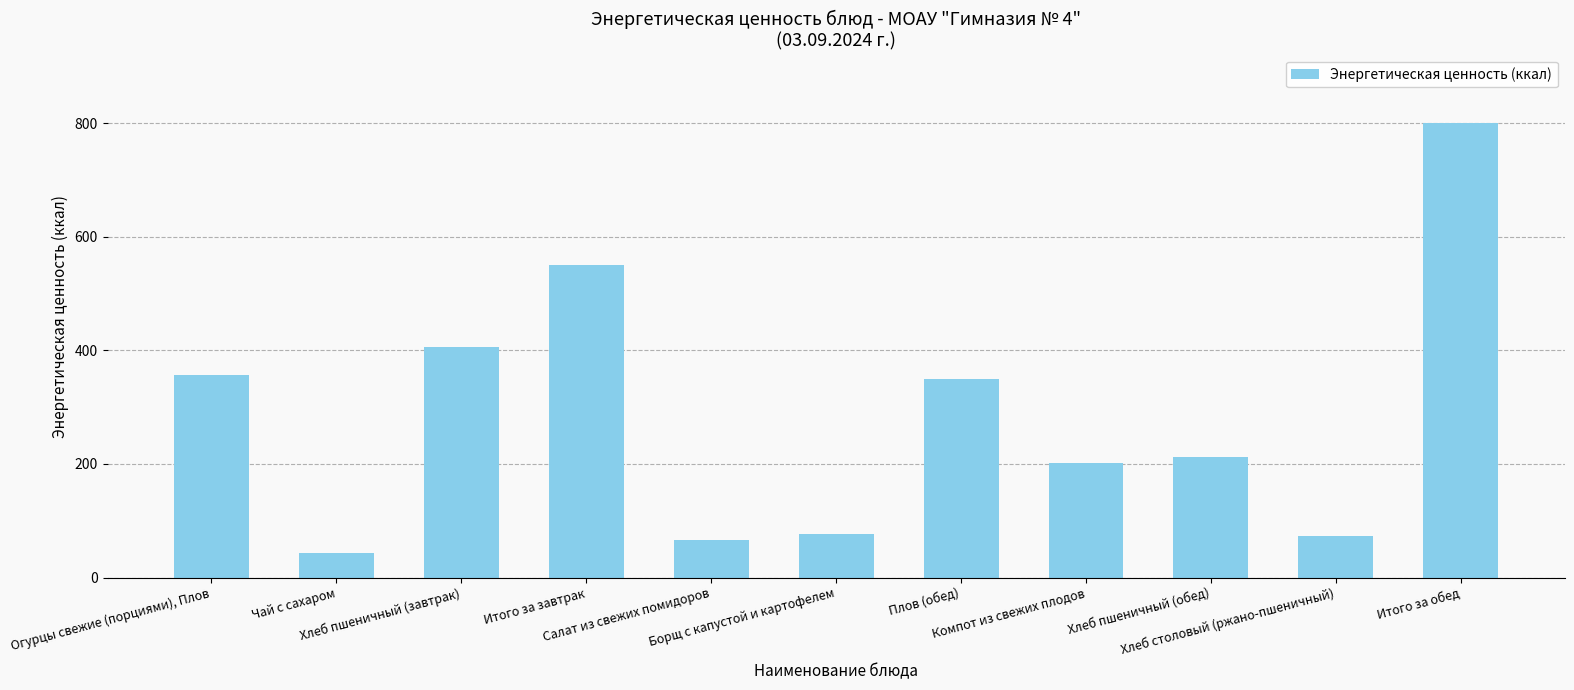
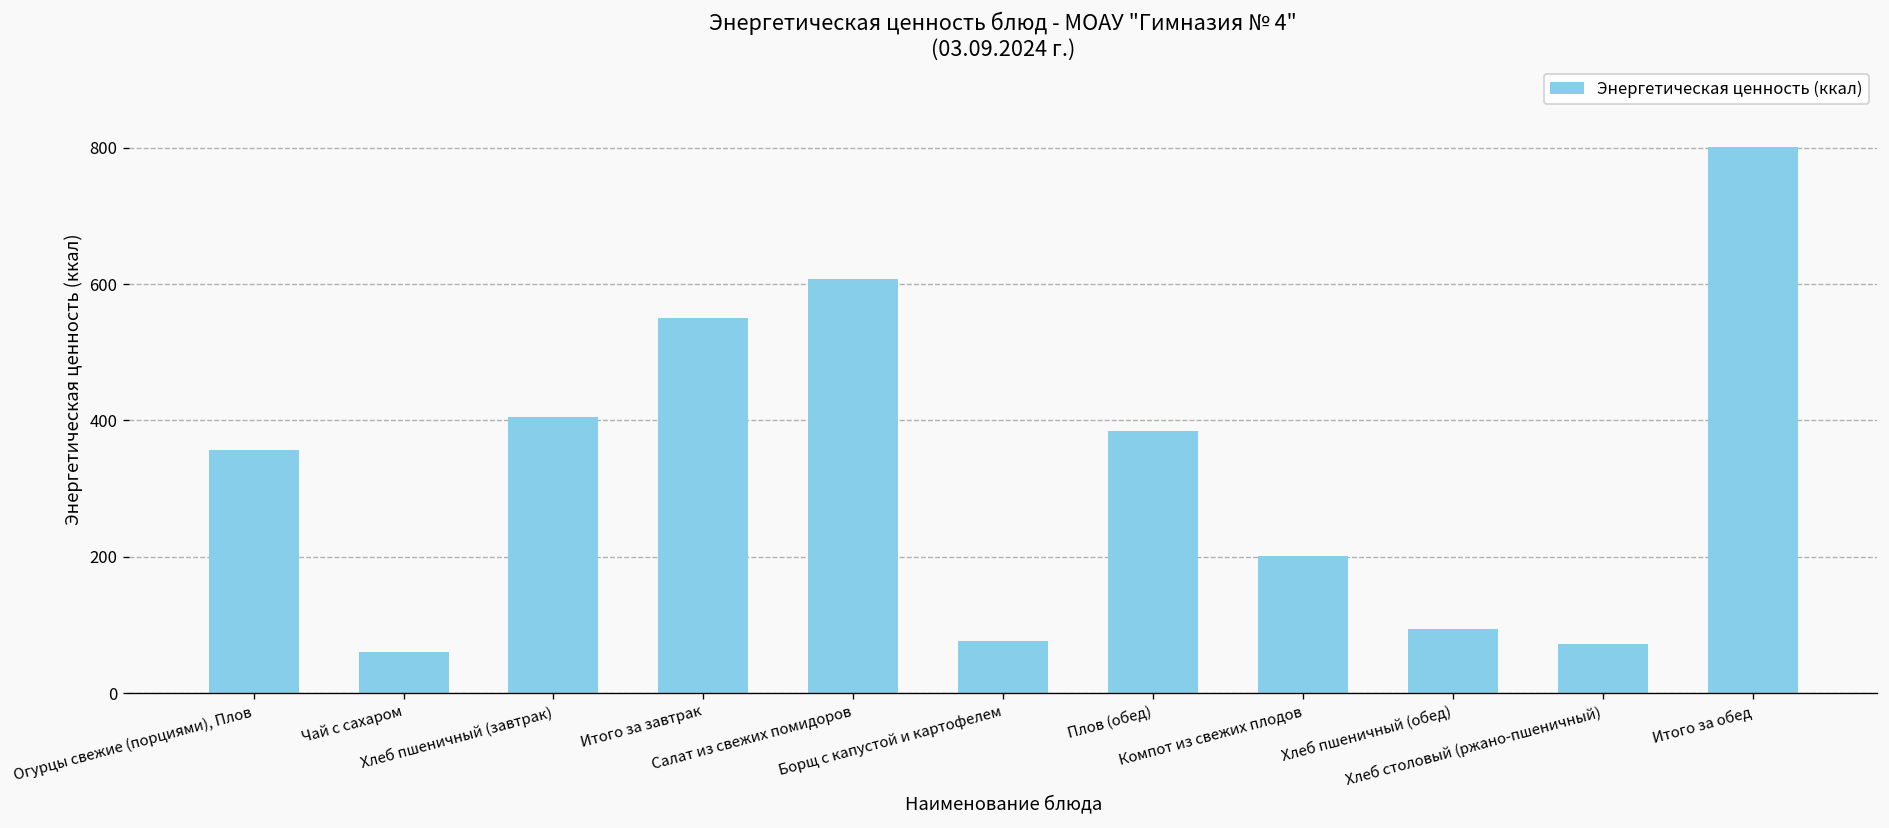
Чай с сахаром: 40 -> 60
Салат из свежих помидоров: 70 -> 610
Плов (обед): 350 -> 380
Хлеб пшеничный (обед): 210 -> 90
